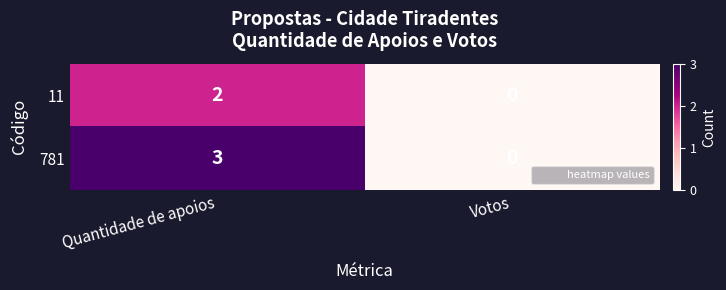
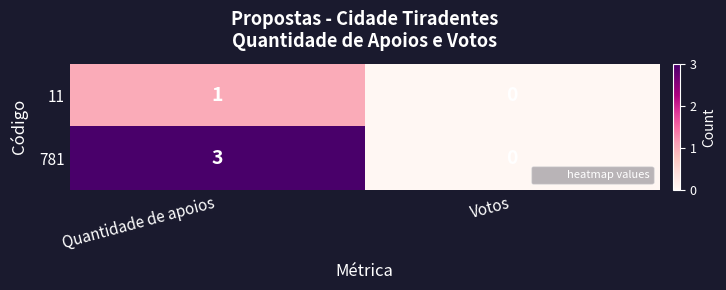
11, Quantidade de apoios: 2 -> 1
